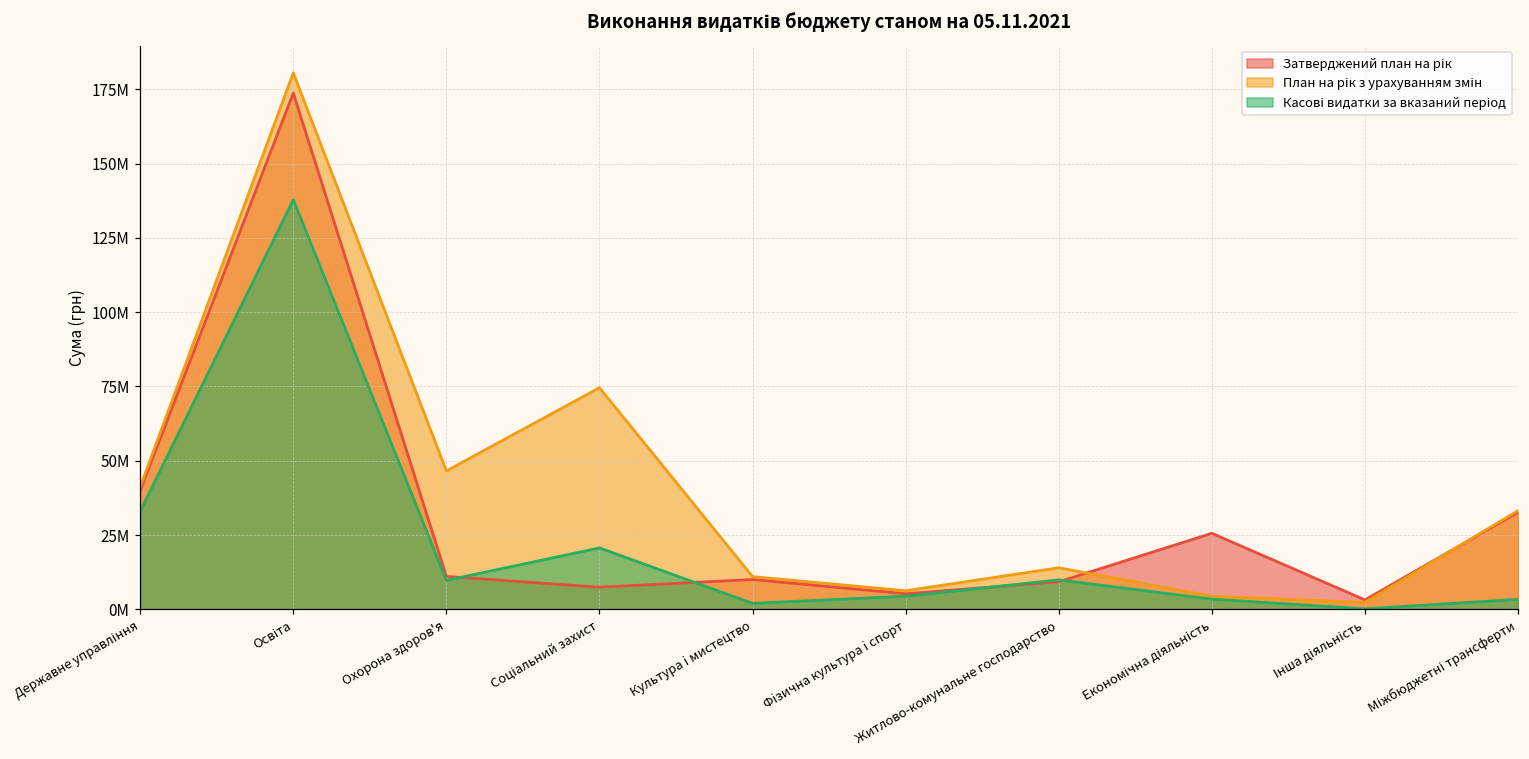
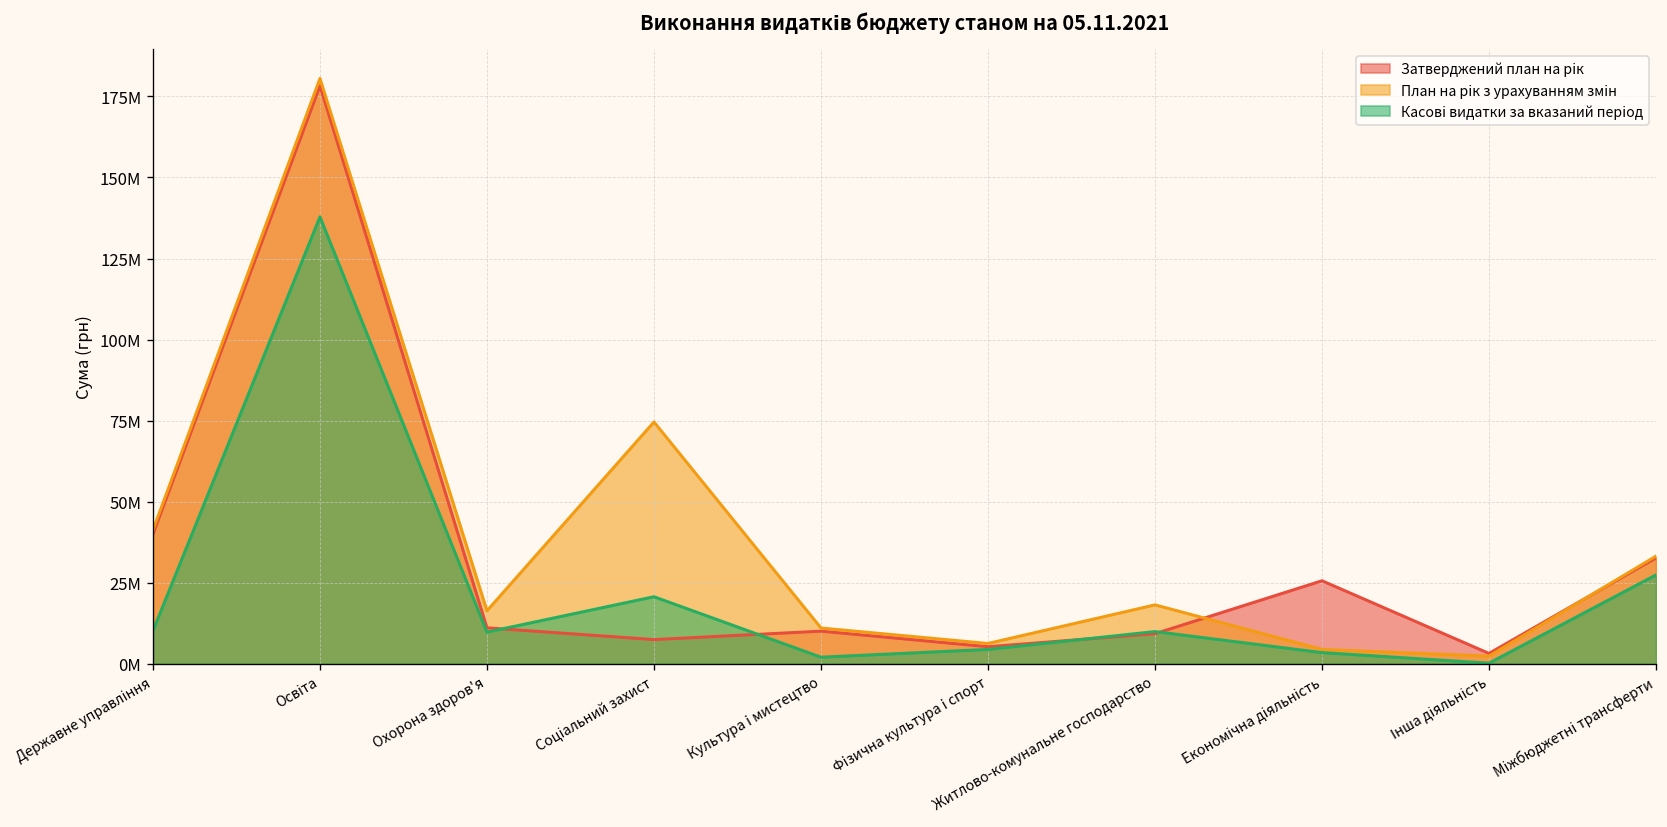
Касові видатки за вказаний період, Державне управління: 33000000 -> 10000000
Затверджений план на рік, Освіта: 174000000 -> 178000000
План на рік з урахуванням змін, Охорона здоров'я: 47000000 -> 16000000
План на рік з урахуванням змін, Житлово-комунальне господарство: 14000000 -> 18000000
Касові видатки за вказаний період, Міжбюджетні трансферти: 3000000 -> 27000000
